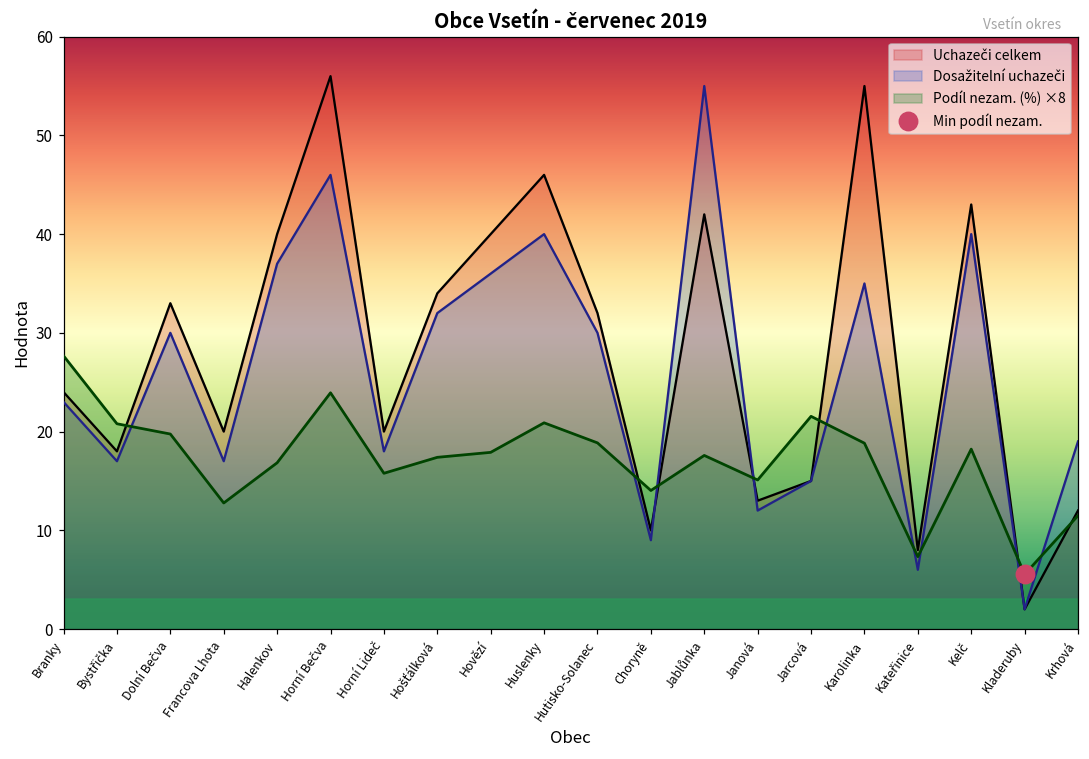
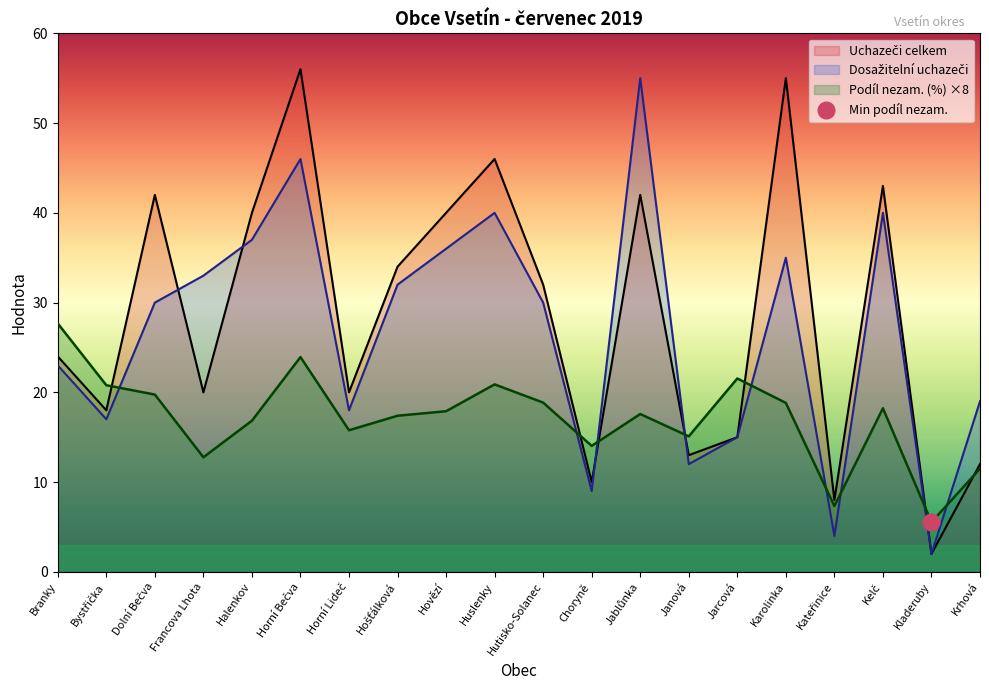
Uchazeči celkem, Dolní Bečva: 33 -> 42
Dosažitelní uchazeči, Francova Lhota: 17 -> 33
Dosažitelní uchazeči, Kateřinice: 6 -> 4
